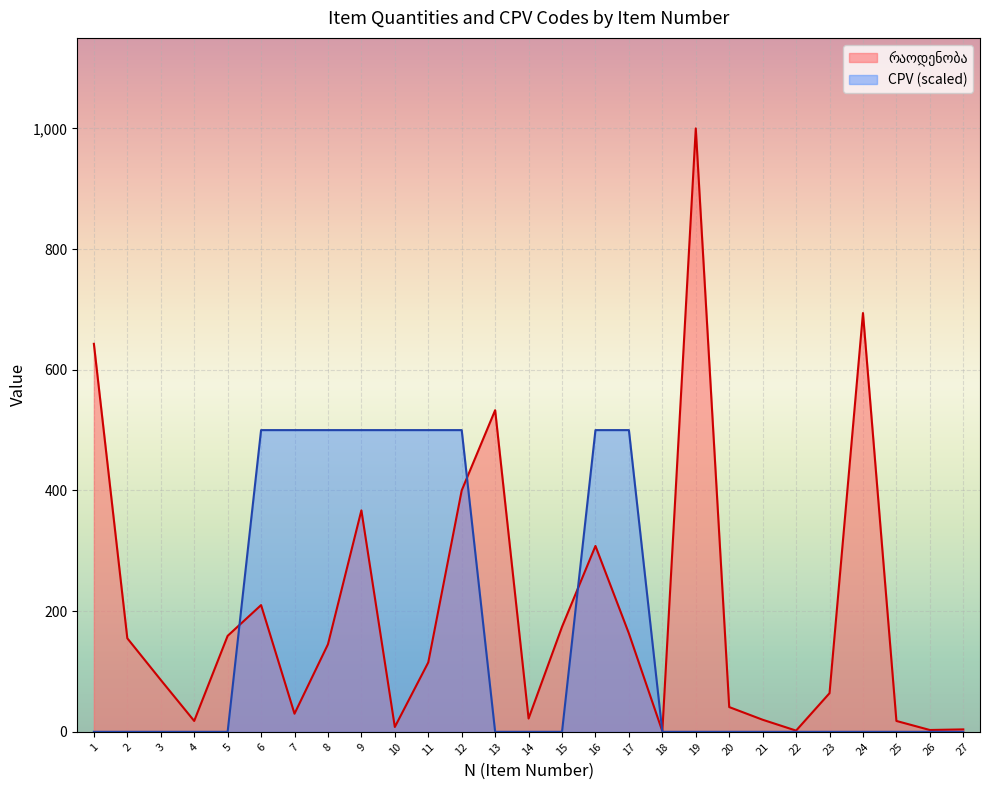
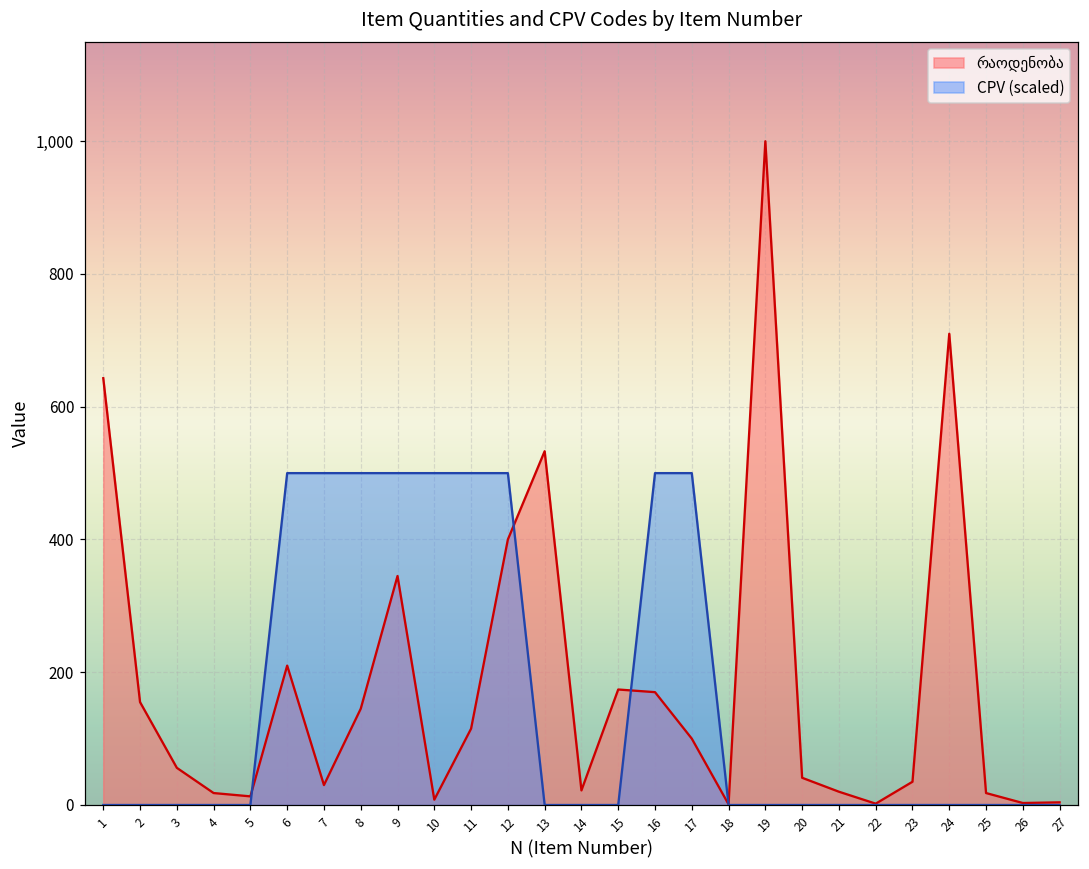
რაოდენობა, 3: 90 -> 60
რაოდენობა, 5: 160 -> 10
რაოდენობა, 9: 370 -> 350
რაოდენობა, 16: 310 -> 170
რაოდენობა, 17: 160 -> 100
რაოდენობა, 23: 60 -> 40
რაოდენობა, 24: 690 -> 710
